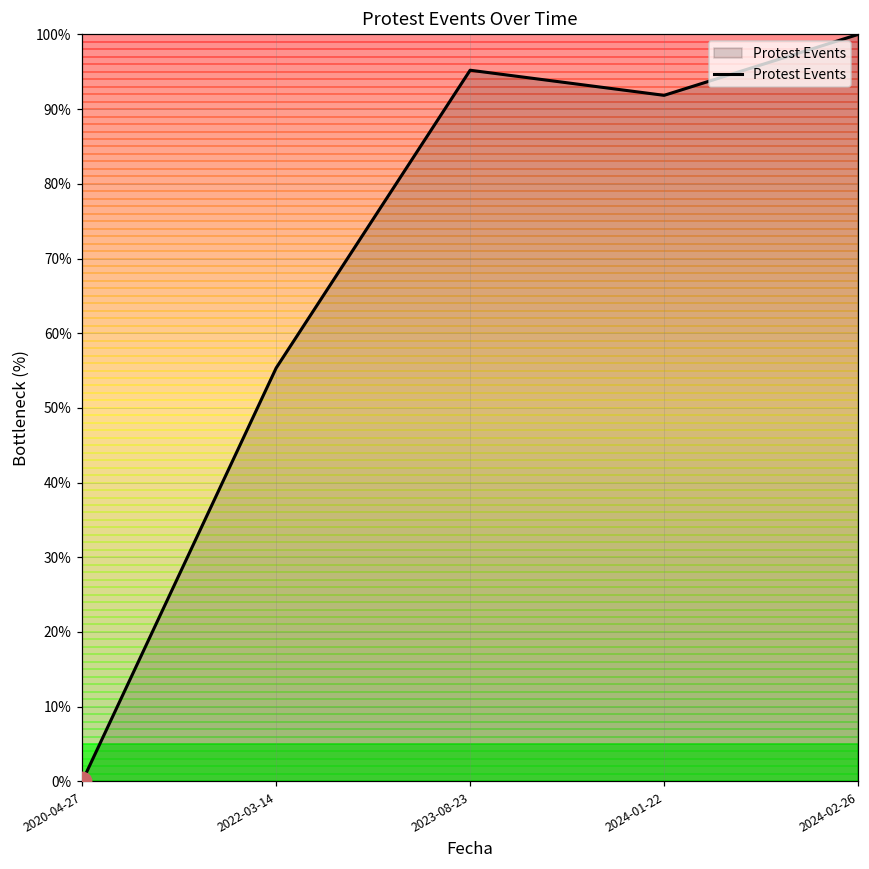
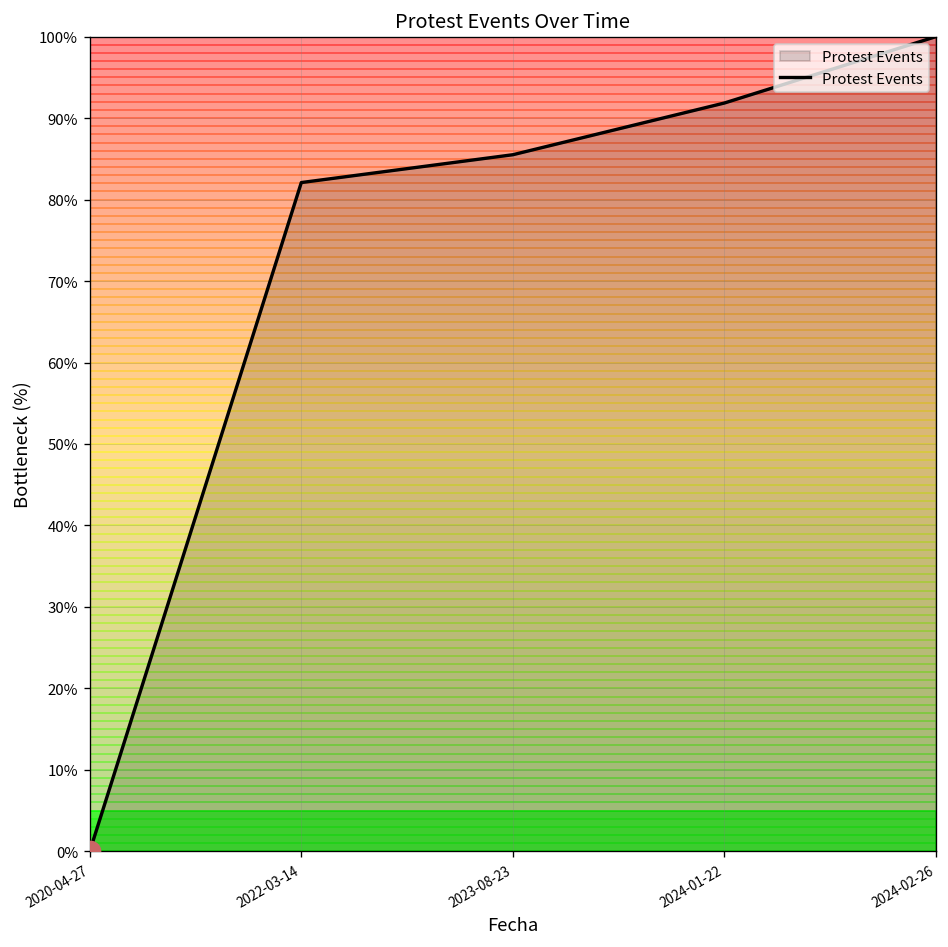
Protest Events, 2022-03-14: 55% -> 82%
Protest Events, 2023-08-23: 95% -> 86%
